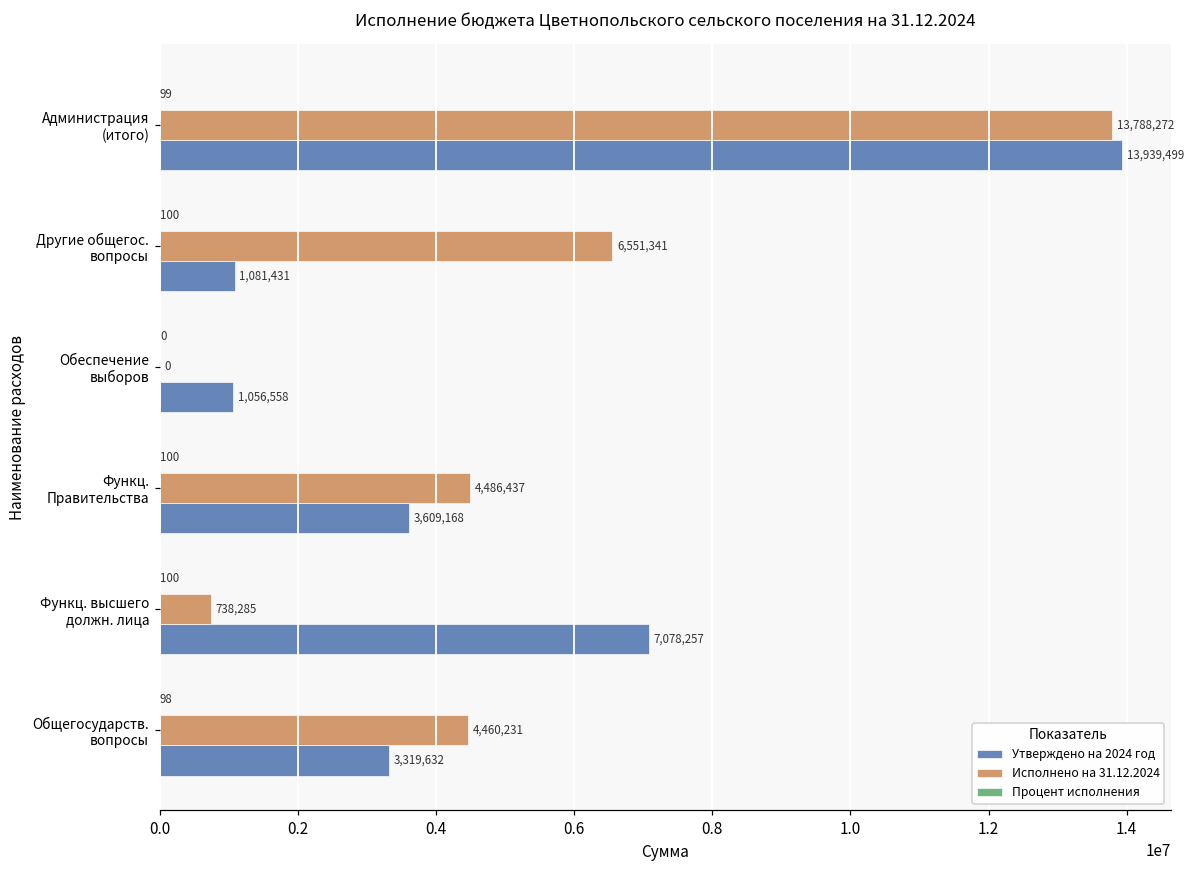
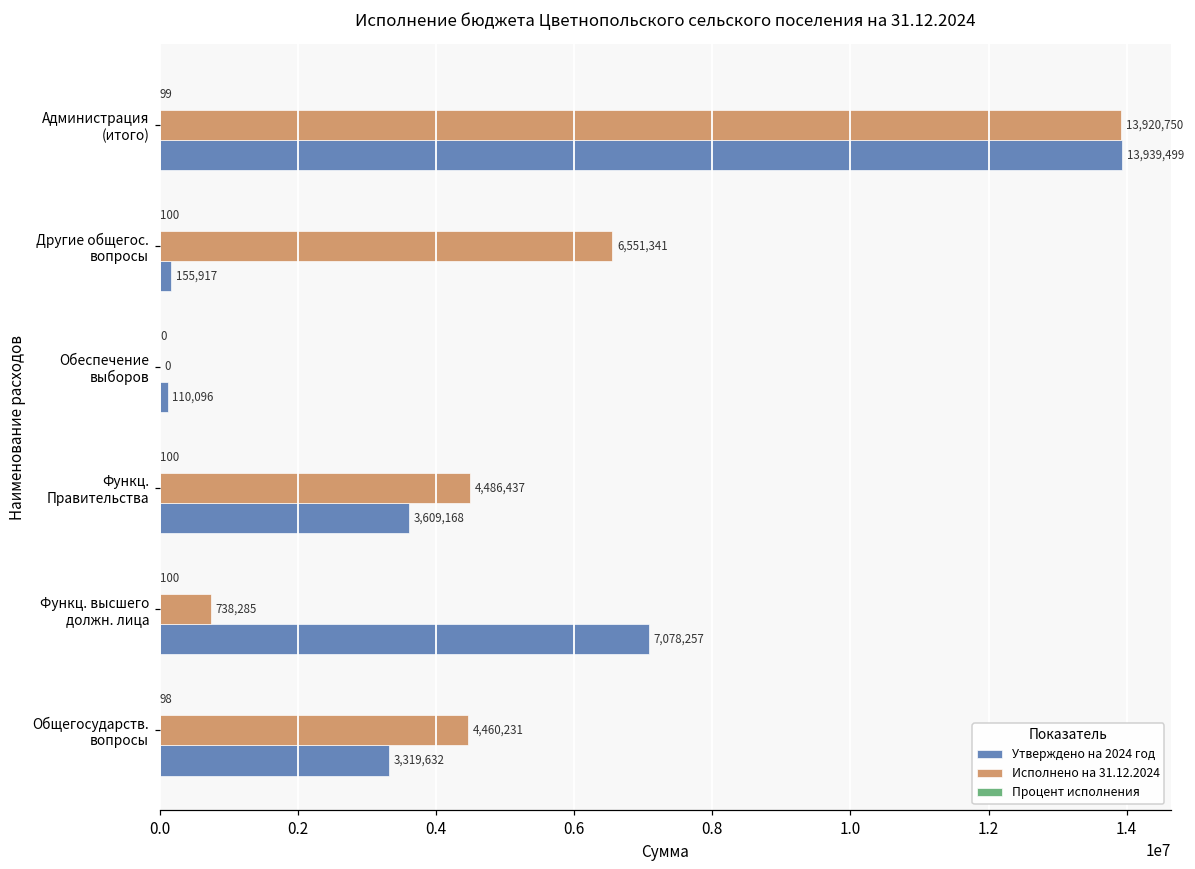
Исполнено на 31.12.2024, Администрация (итого): 13,788,272 -> 13,920,750
Утверждено на 2024 год, Другие общегос. вопросы: 1,081,431 -> 155,917
Утверждено на 2024 год, Обеспечение выборов: 1,056,558 -> 110,096
